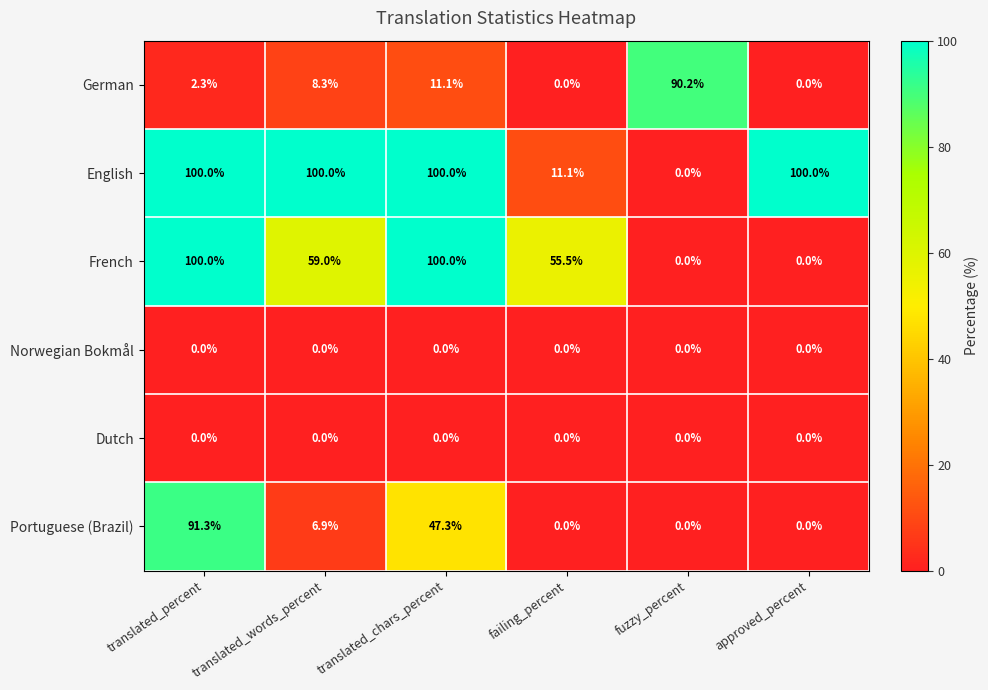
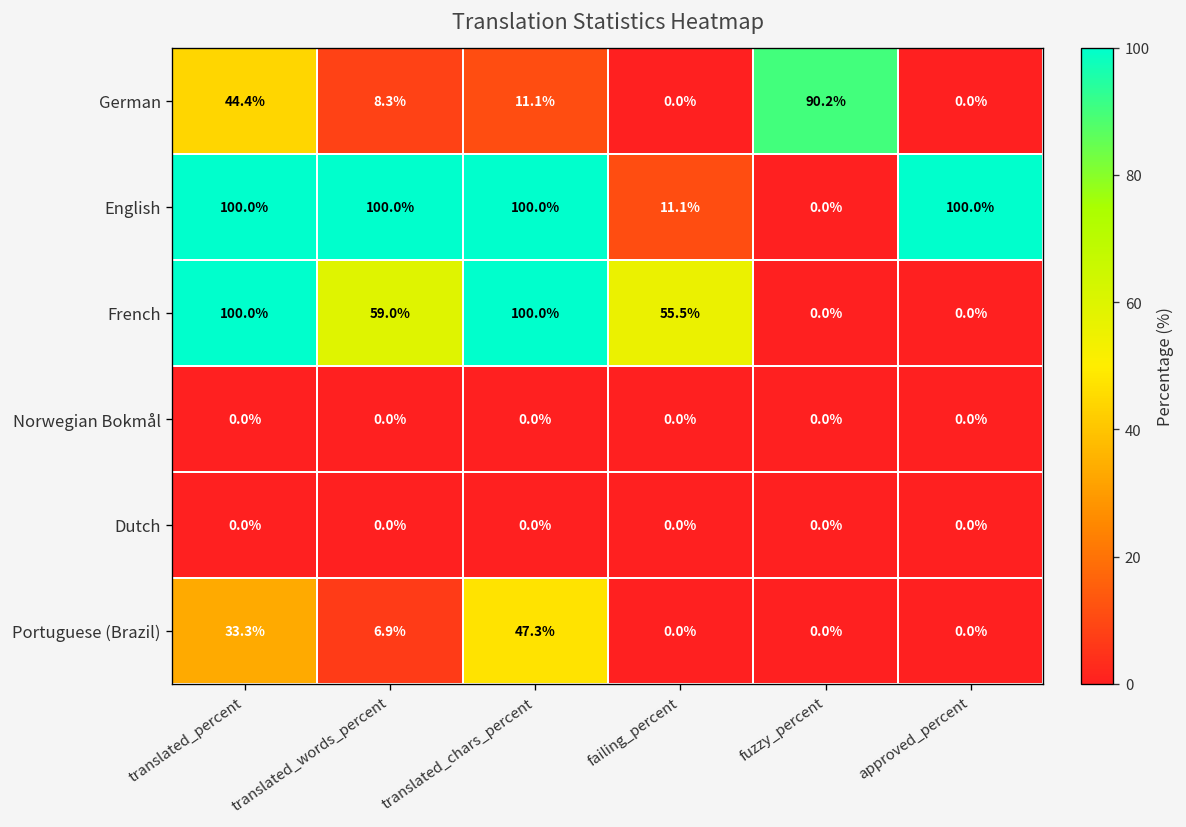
German, translated_percent: 2.3% -> 44.4%
Portuguese (Brazil), translated_percent: 91.3% -> 33.3%
